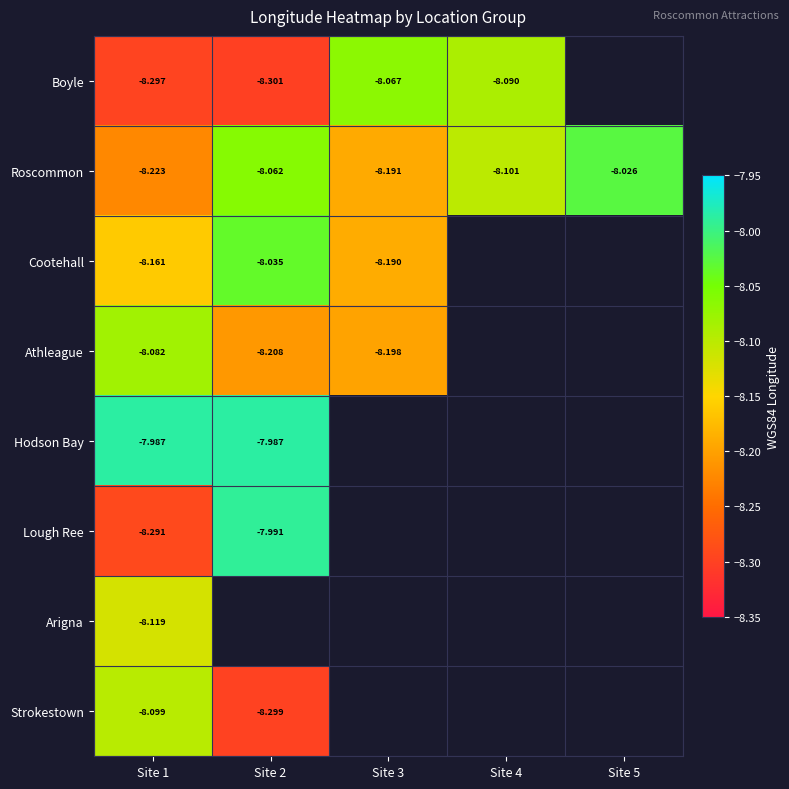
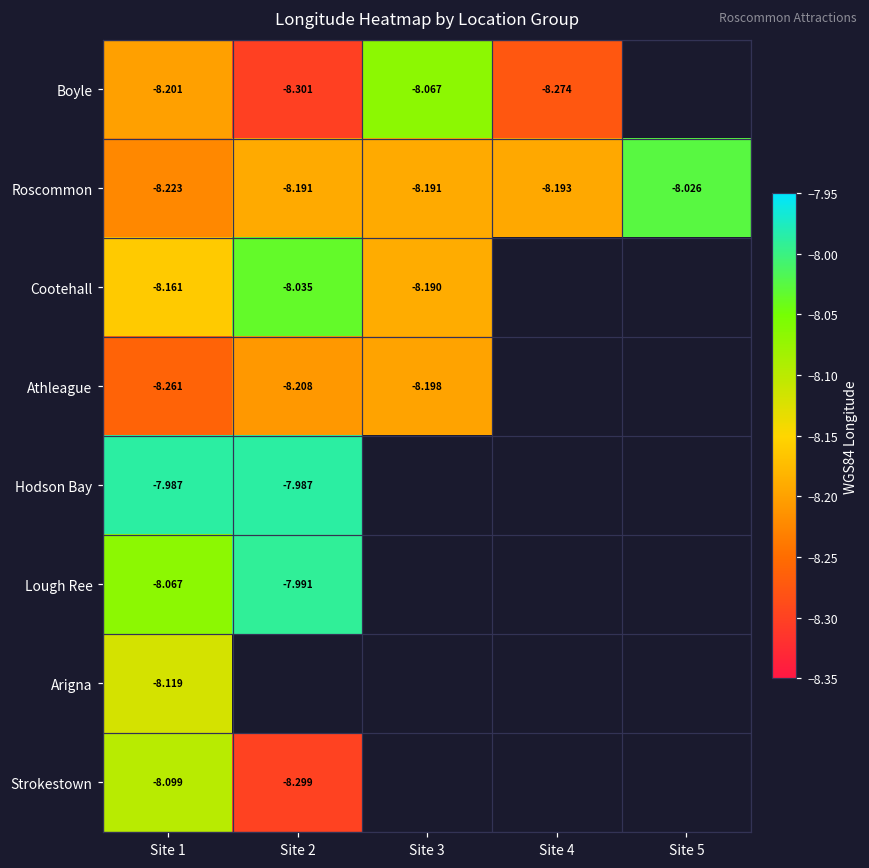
Boyle, Site 1: -8.297 -> -8.201
Boyle, Site 4: -8.090 -> -8.274
Roscommon, Site 2: -8.062 -> -8.191
Roscommon, Site 4: -8.101 -> -8.193
Athleague, Site 1: -8.082 -> -8.261
Lough Ree, Site 1: -8.291 -> -8.067
